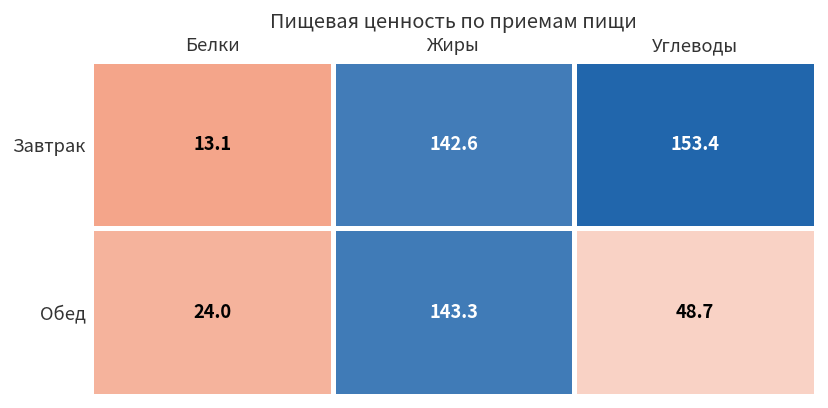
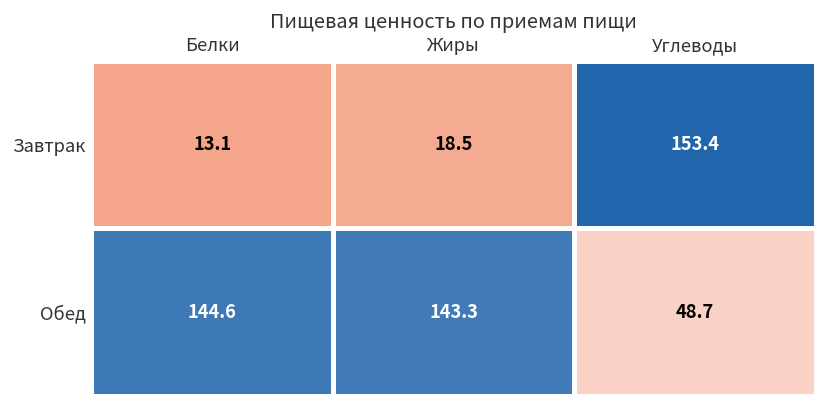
Завтрак, Жиры: 142.6 -> 18.5
Обед, Белки: 24.0 -> 144.6
